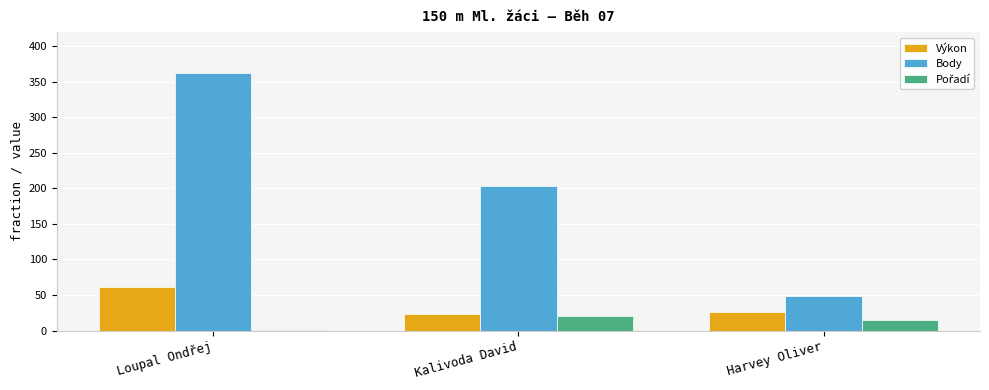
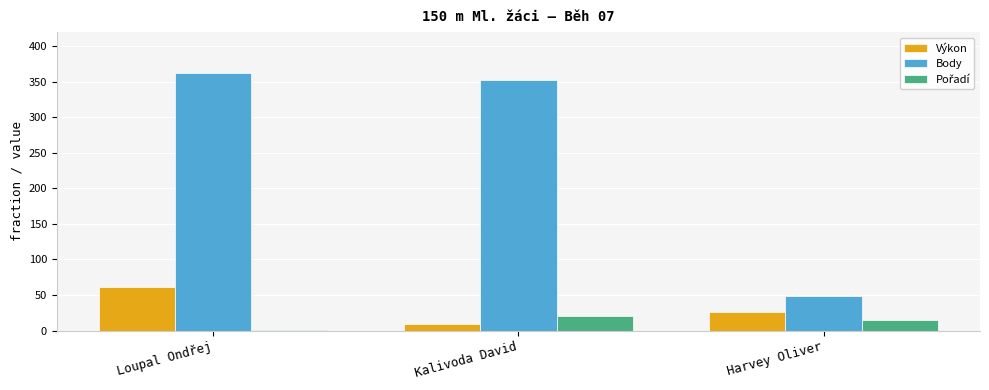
Výkon, Kalivoda David: 20 -> 10
Body, Kalivoda David: 200 -> 350
